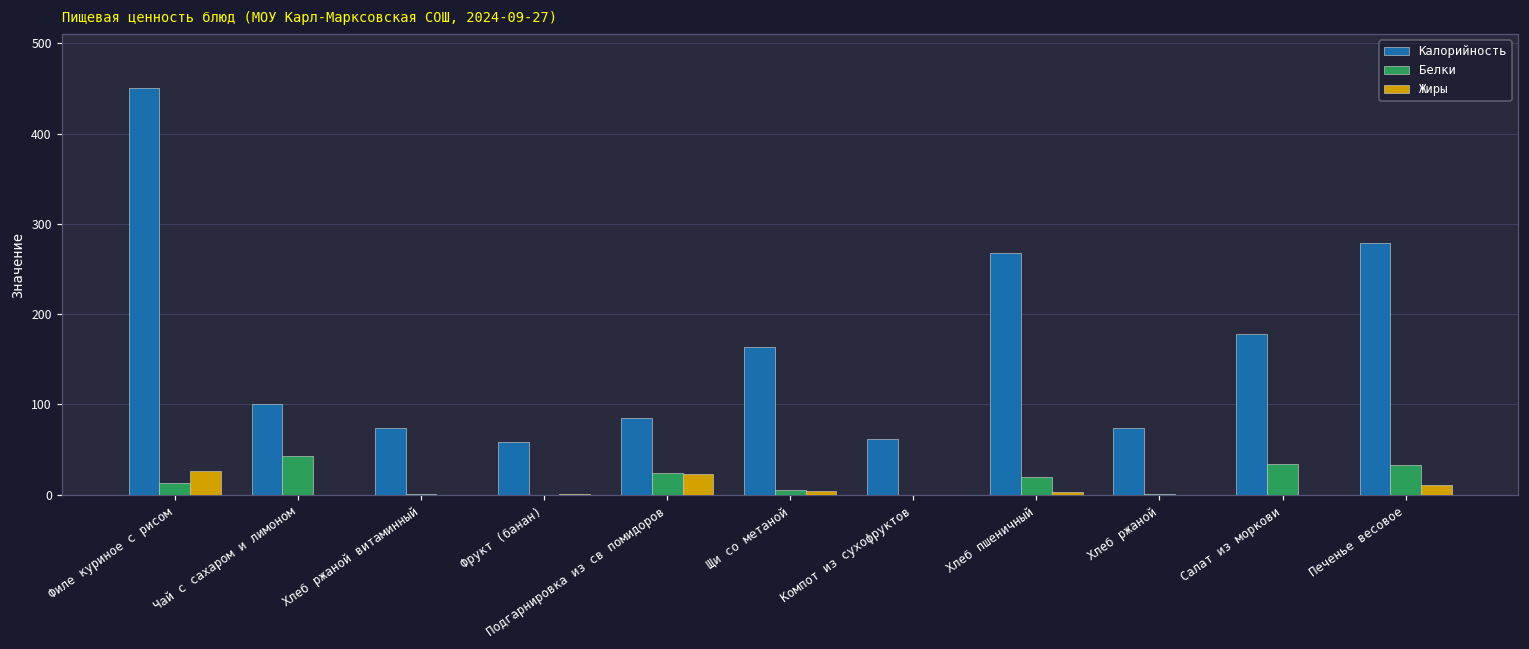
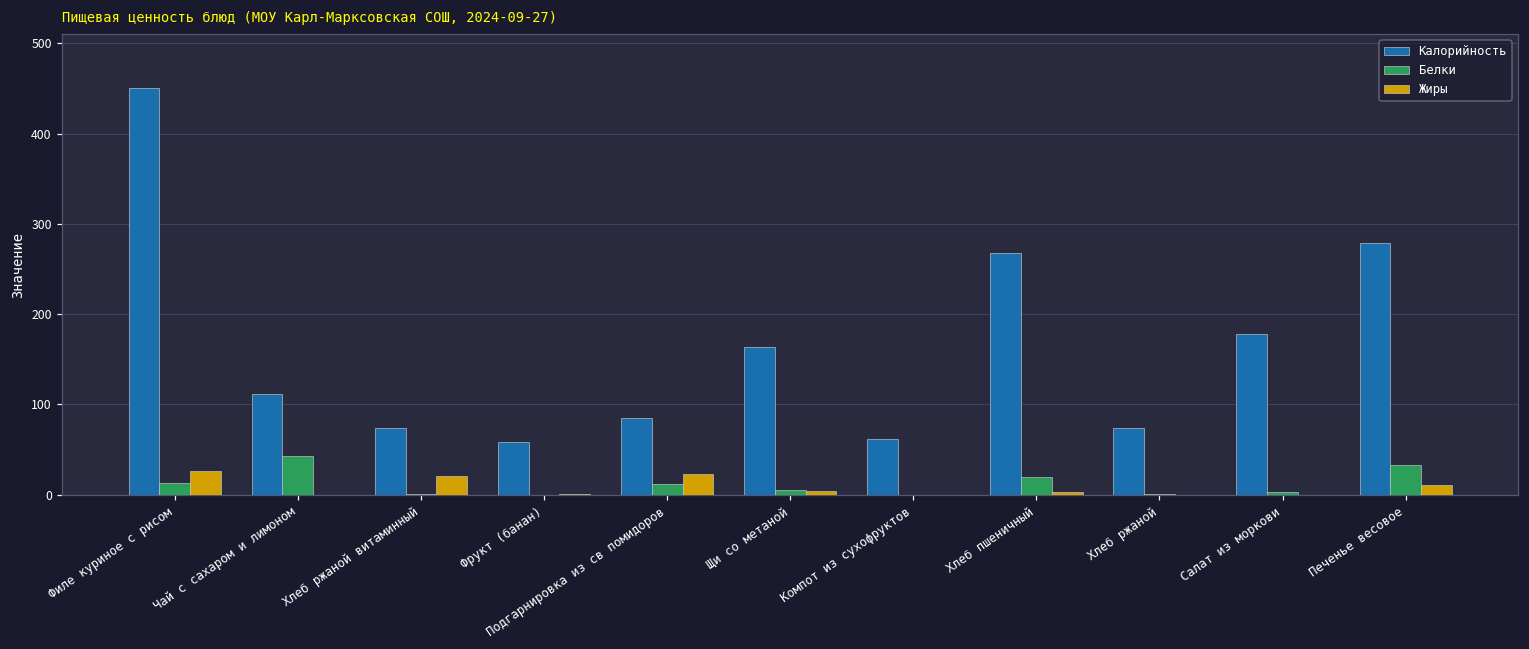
Калорийность, Чай с сахаром и лимоном: 100 -> 110
Жиры, Хлеб ржаной витаминный: 0 -> 20
Белки, Подгарнировка из св помидоров: 20 -> 10
Белки, Салат из моркови: 30 -> 0
